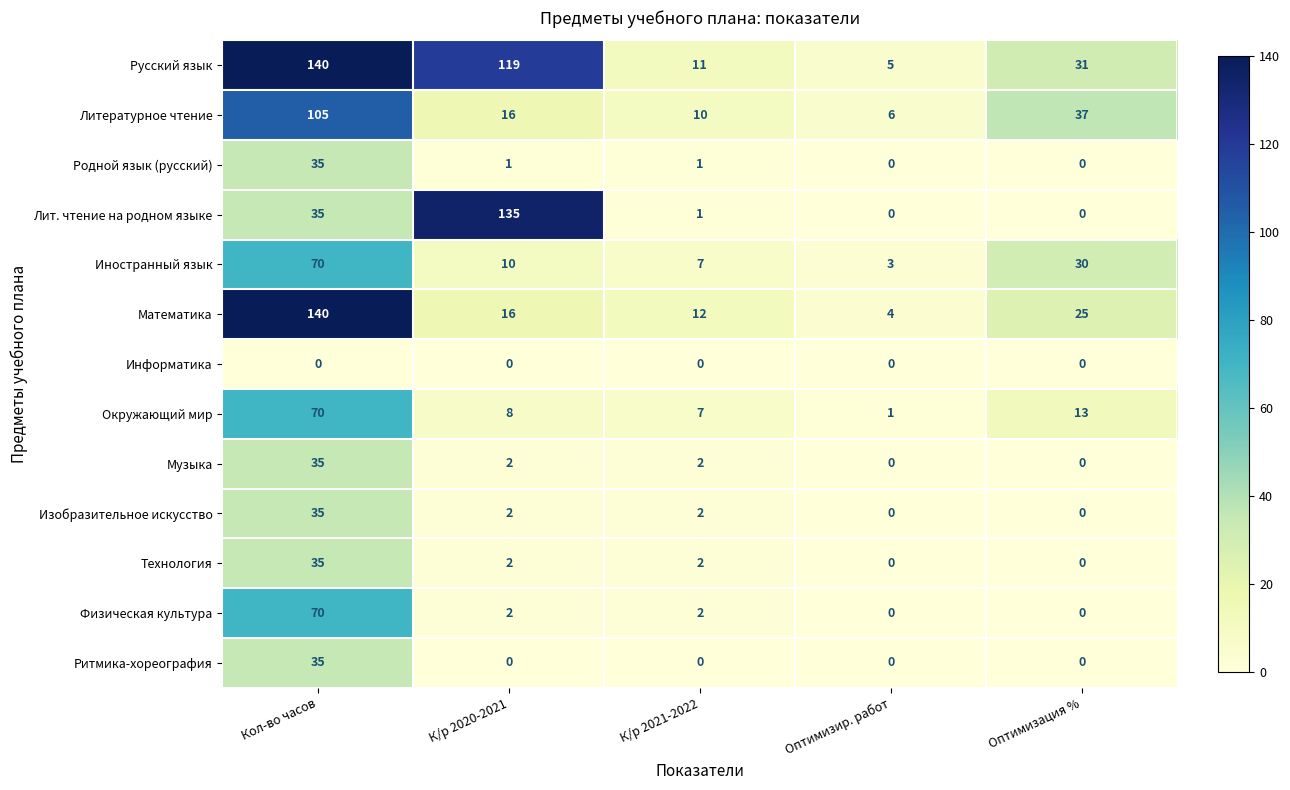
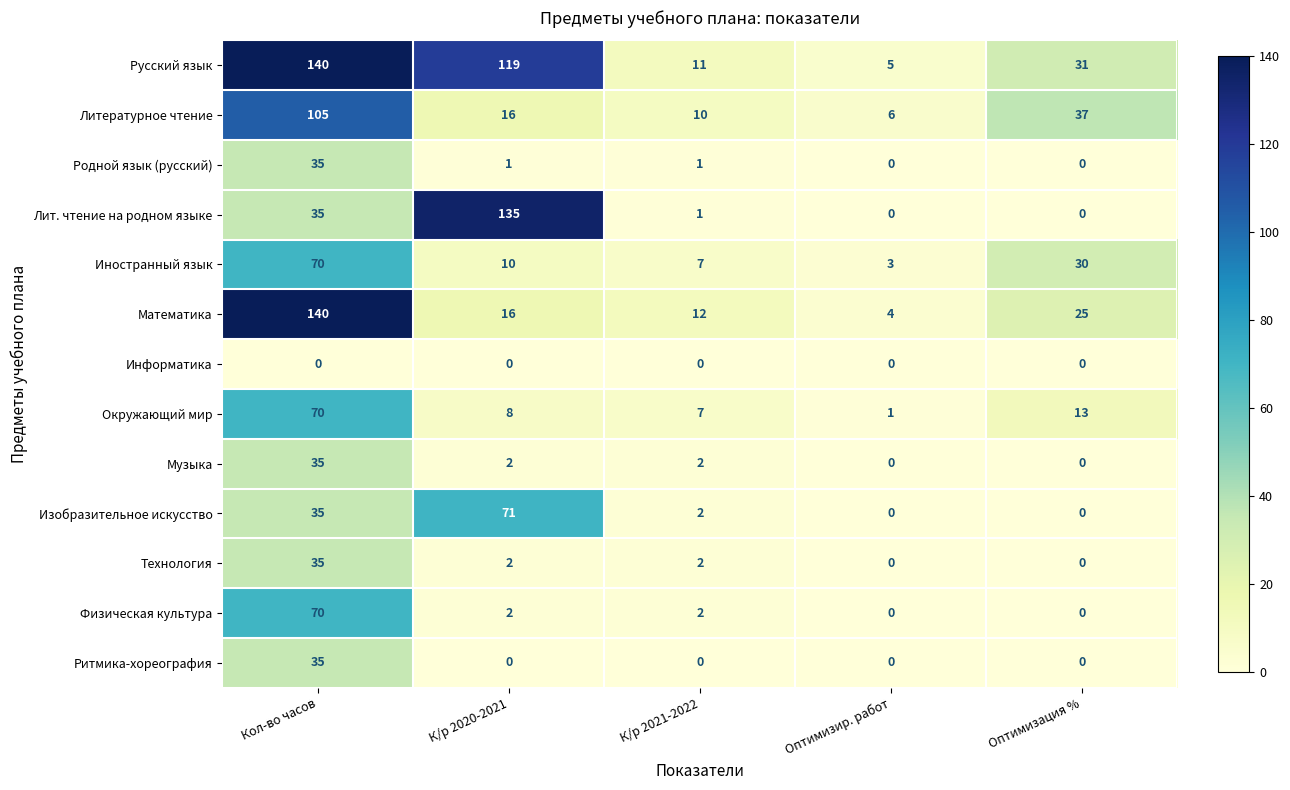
Изобразительное искусство, К/р 2020-2021: 2 -> 71
